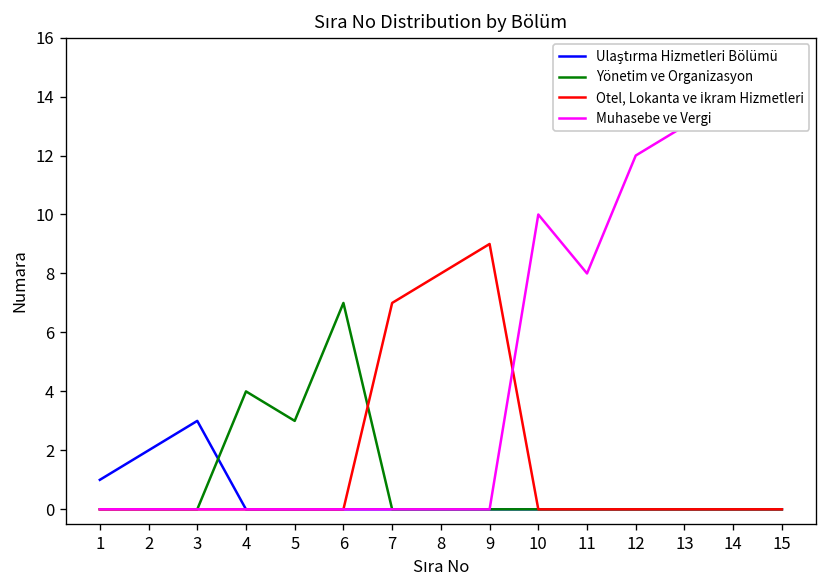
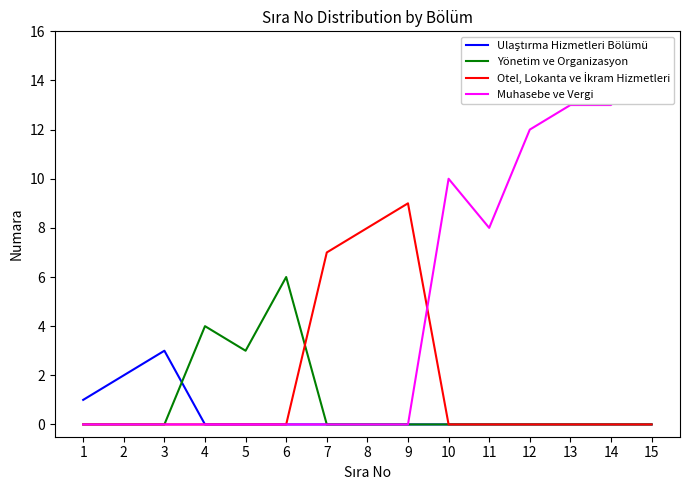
Yönetim ve Organizasyon, 6: 7 -> 6
